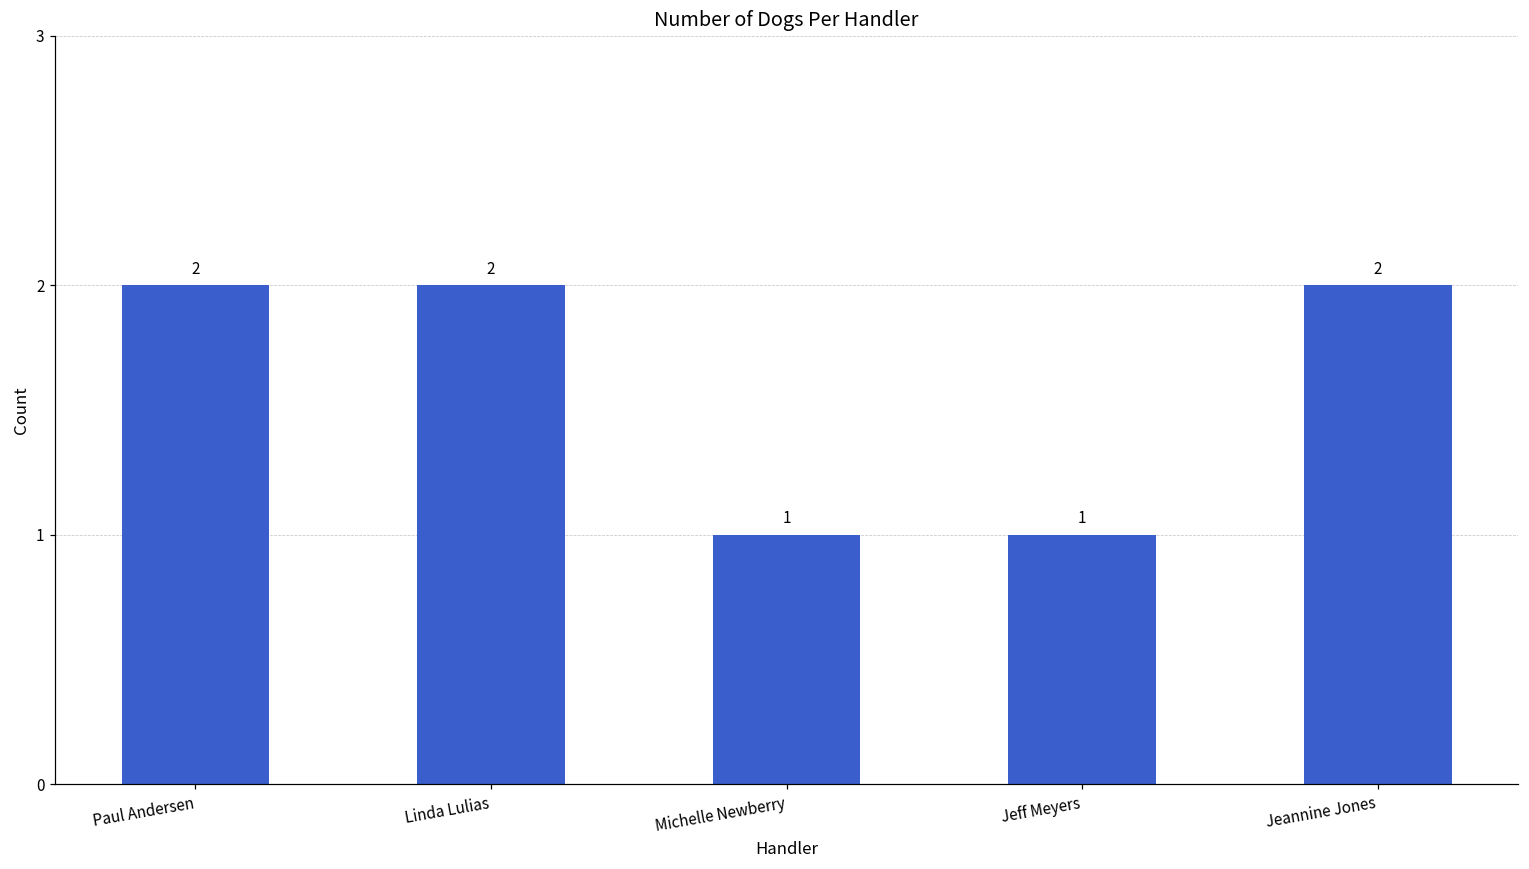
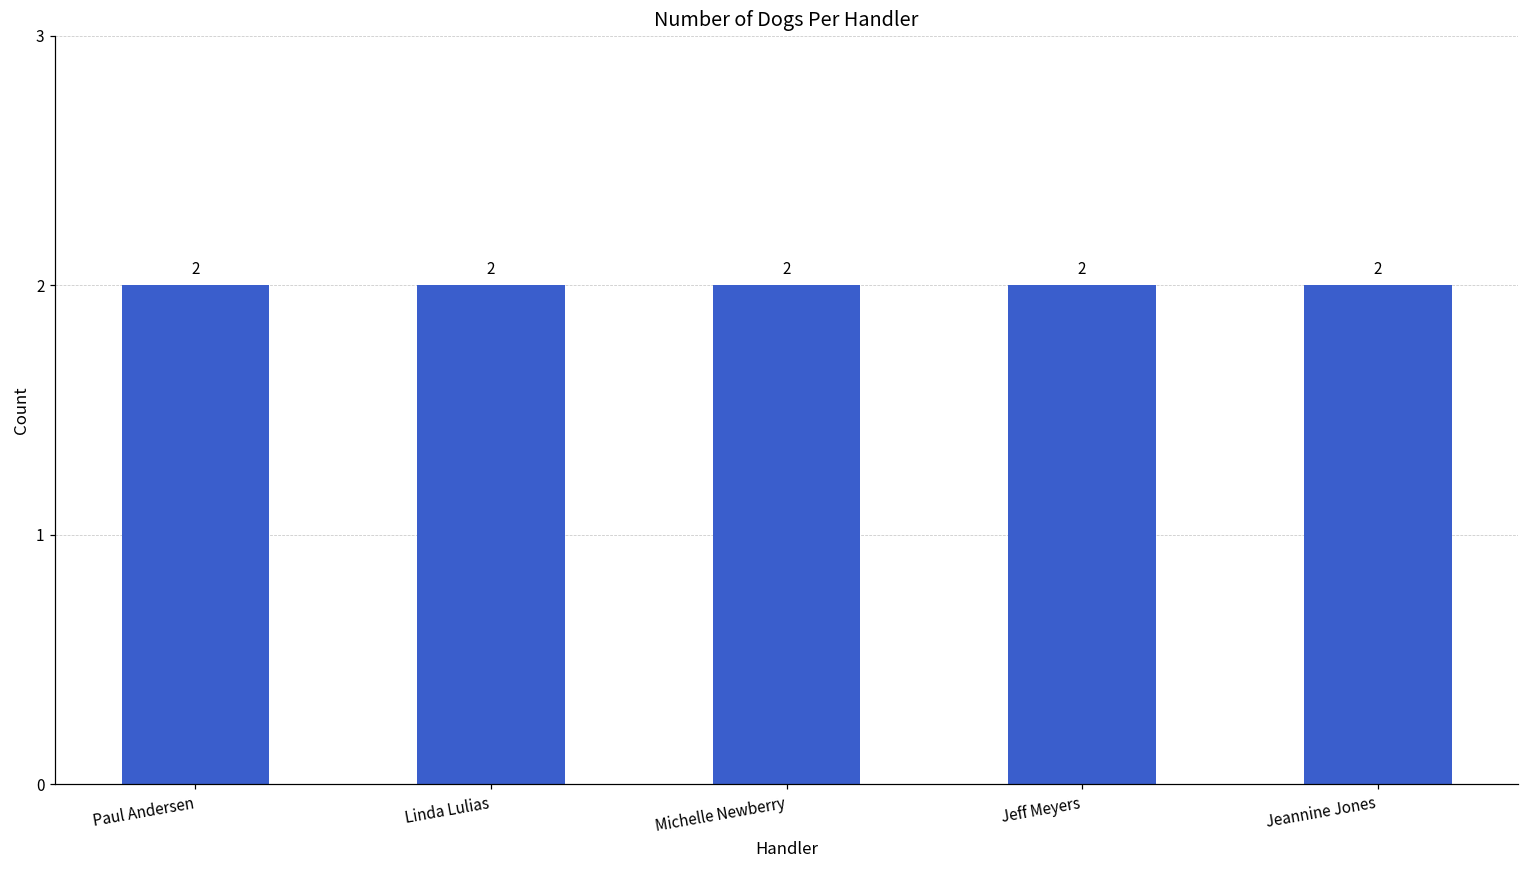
Michelle Newberry: 1 -> 2
Jeff Meyers: 1 -> 2
